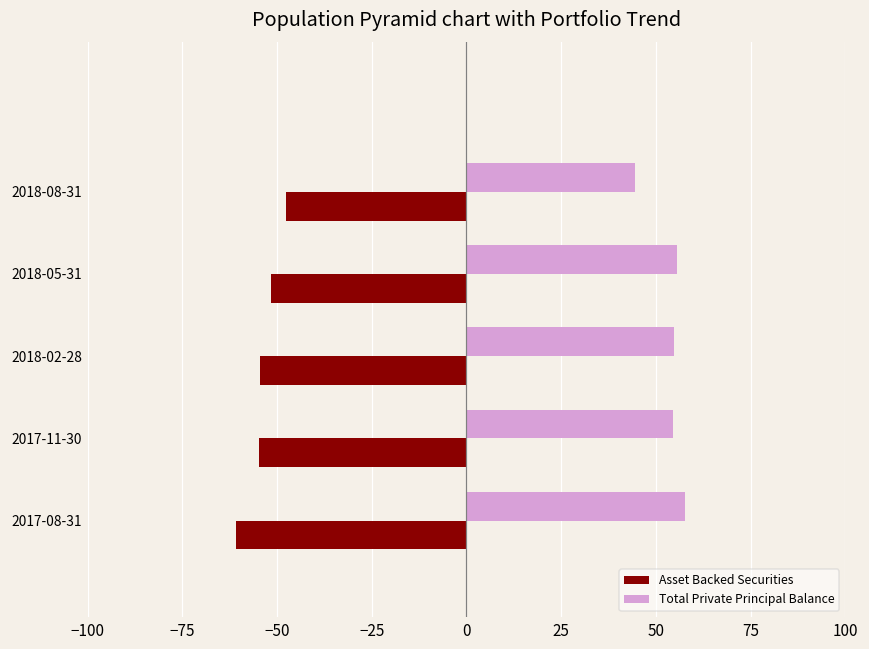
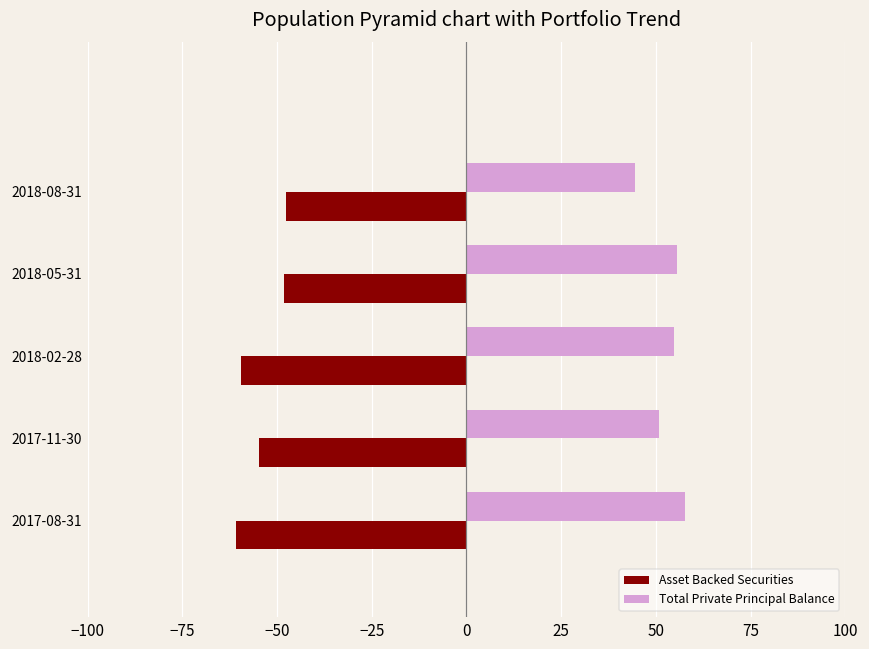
Asset Backed Securities, 2018-05-31: -51 -> -48
Asset Backed Securities, 2018-02-28: -55 -> -60
Total Private Principal Balance, 2017-11-30: 55 -> 51
